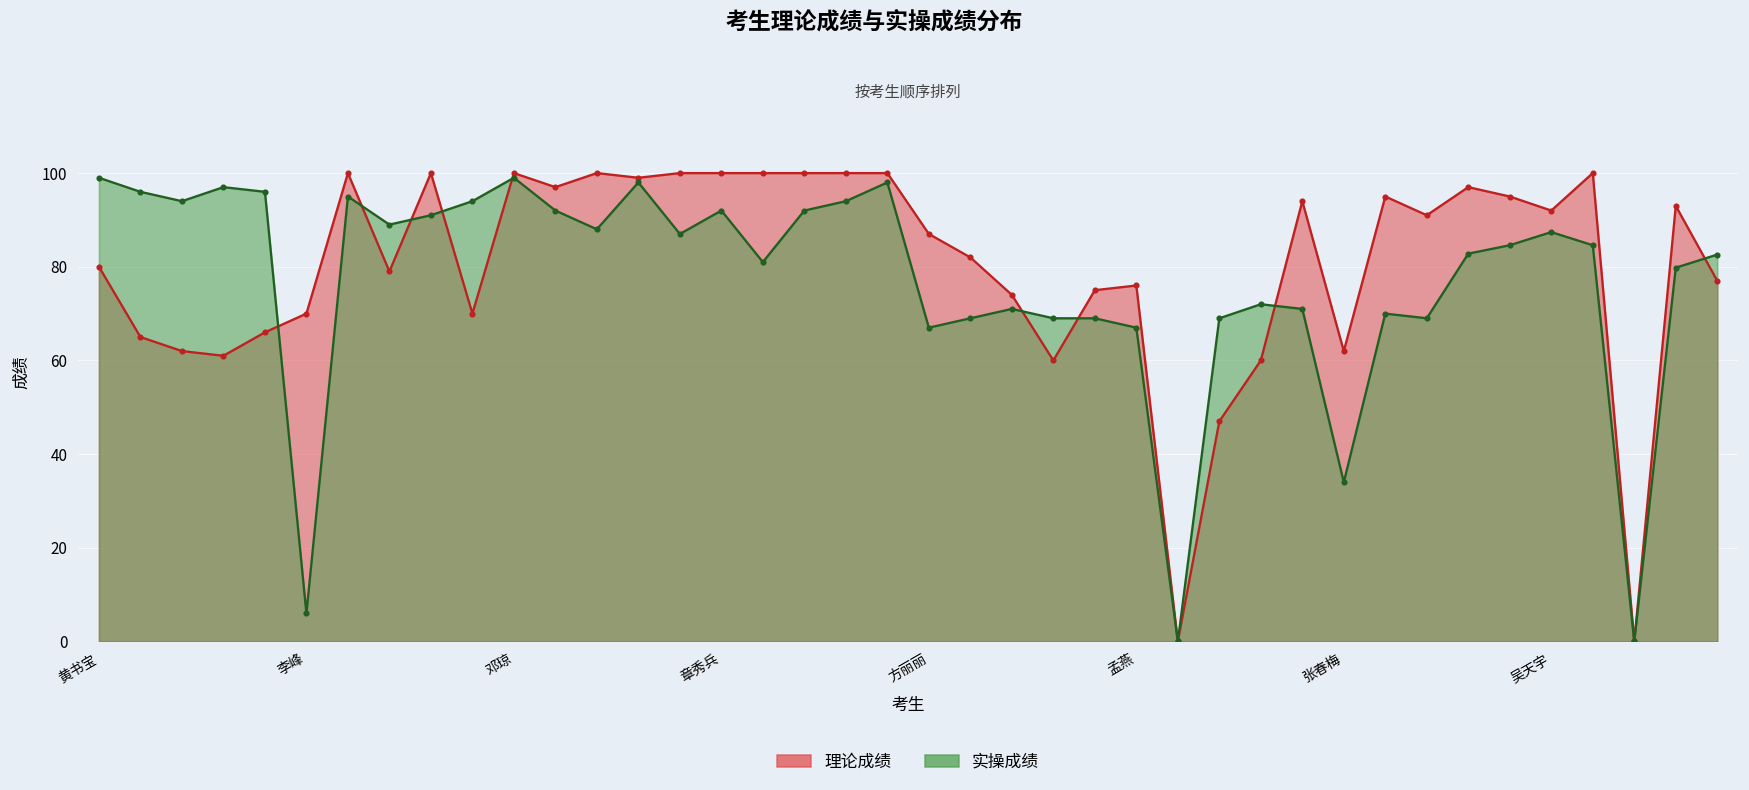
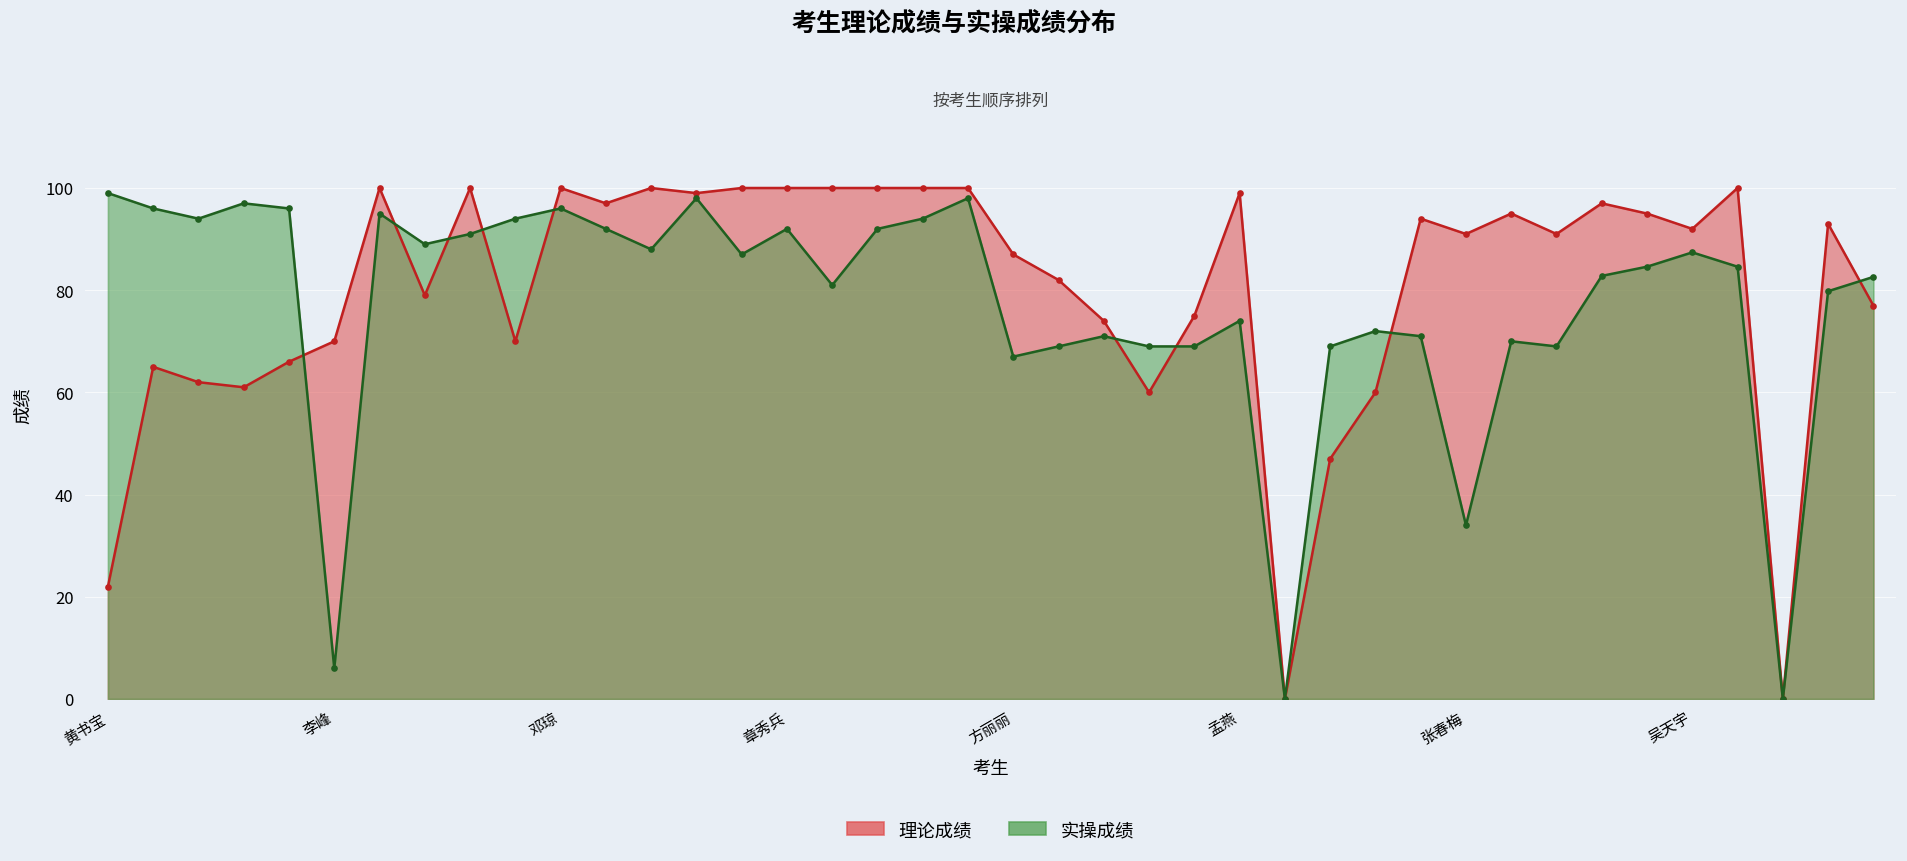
理论成绩, 黄书宝: 80 -> 22
实操成绩, 邓琼: 99 -> 96
理论成绩, 孟燕: 76 -> 99
实操成绩, 孟燕: 67 -> 74
理论成绩, 张春梅: 62 -> 91
